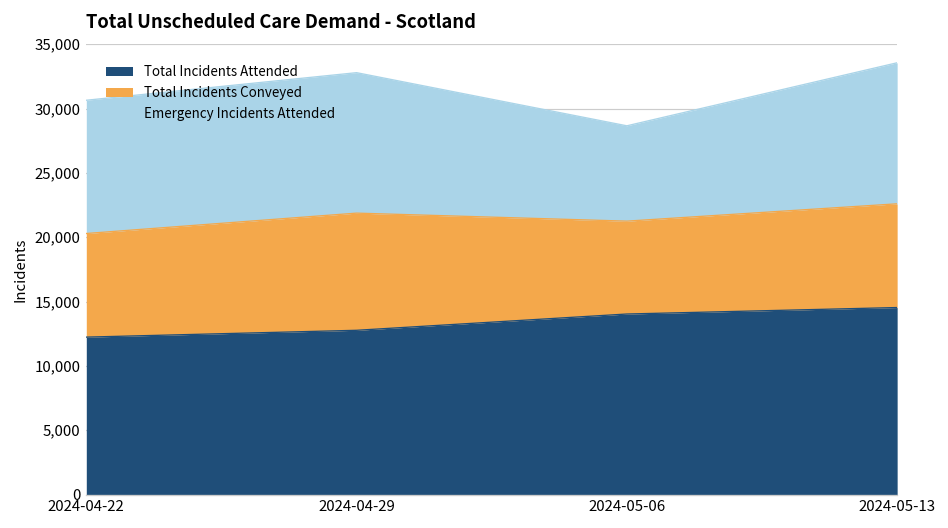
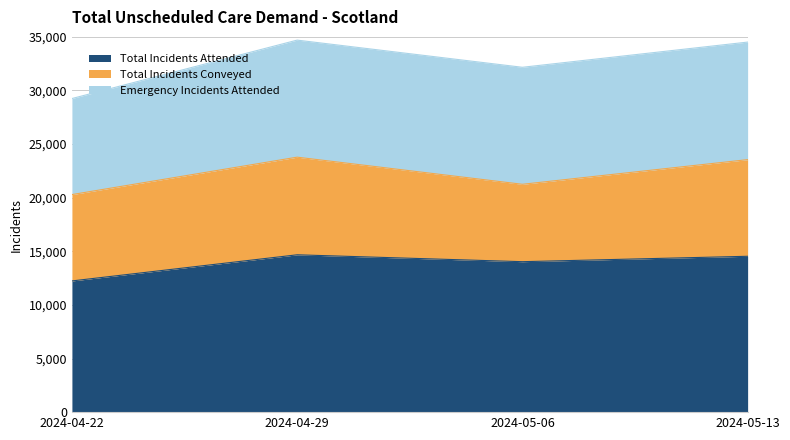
Emergency Incidents Attended, 2024-04-22: 10,400 -> 9,000
Total Incidents Attended, 2024-04-29: 12,800 -> 14,700
Emergency Incidents Attended, 2024-05-06: 7,400 -> 10,900
Total Incidents Conveyed, 2024-05-13: 8,100 -> 9,000
